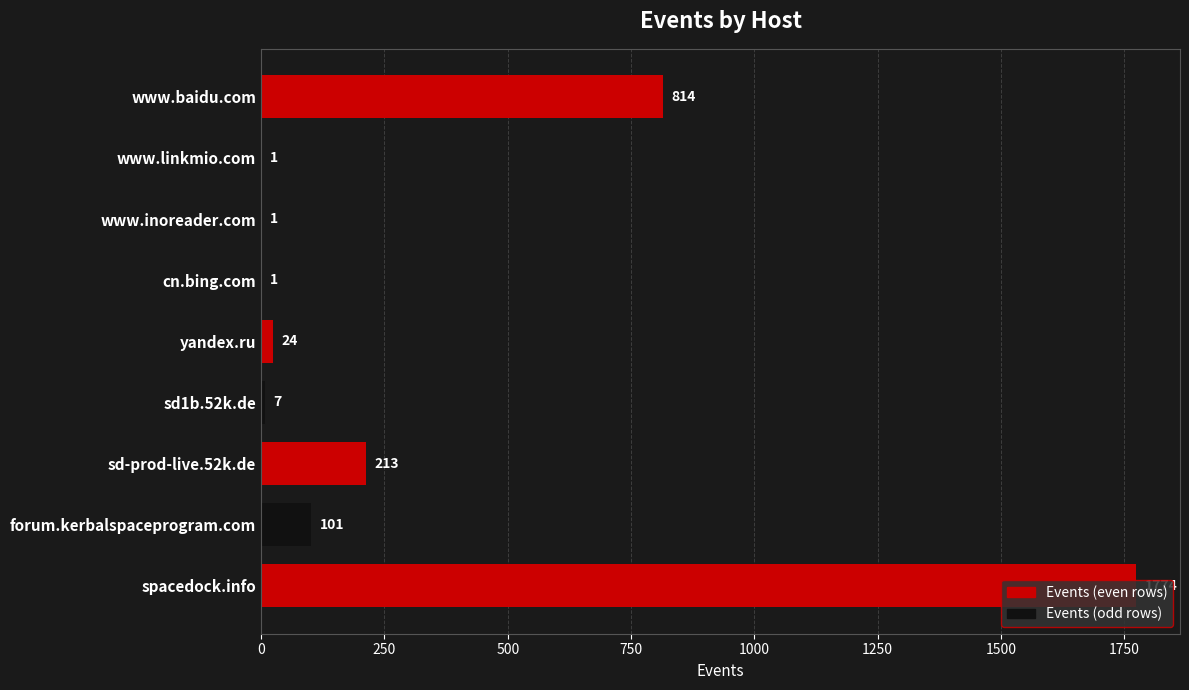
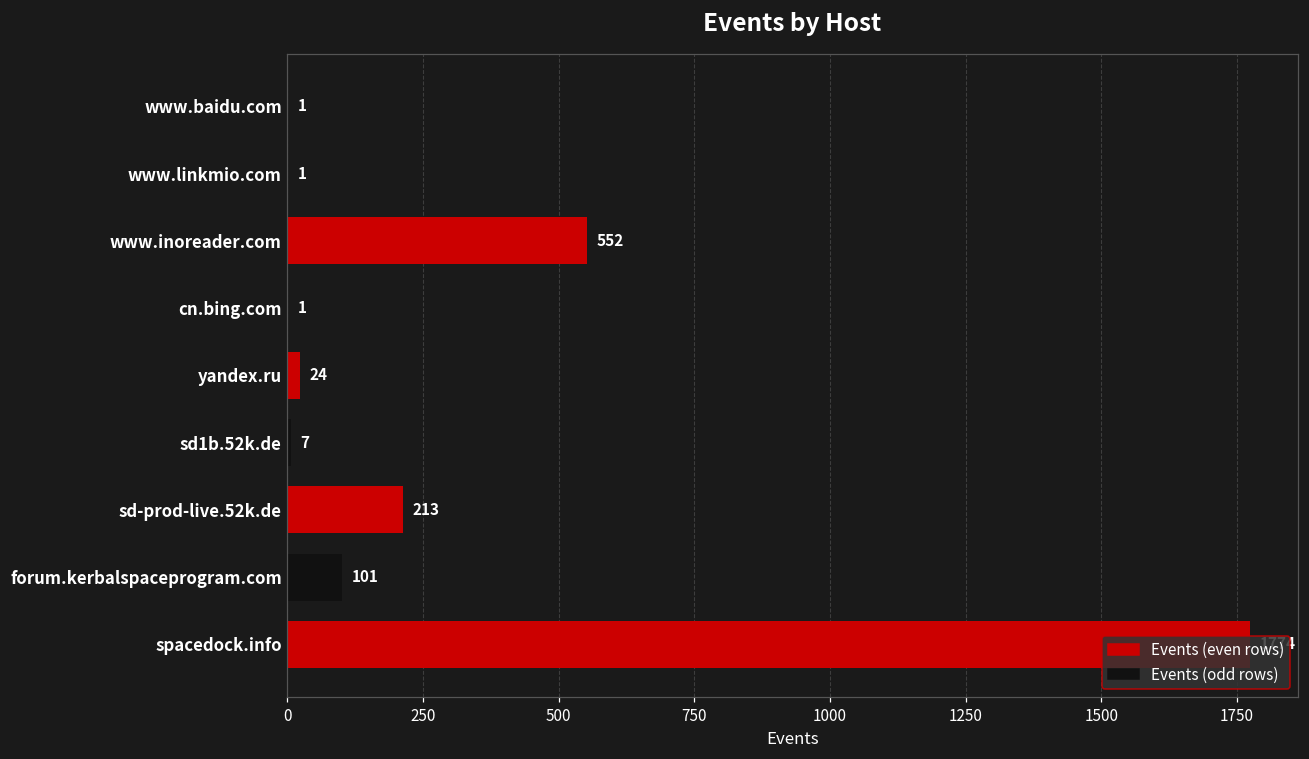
www.baidu.com: 814 -> 1
www.inoreader.com: 1 -> 552
